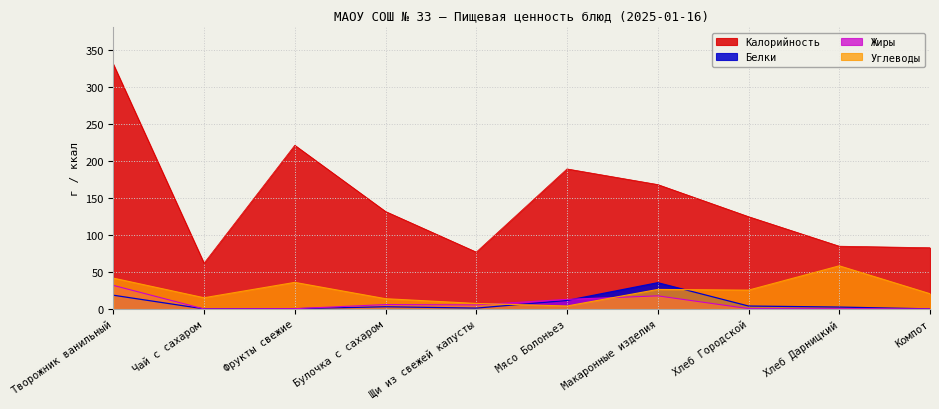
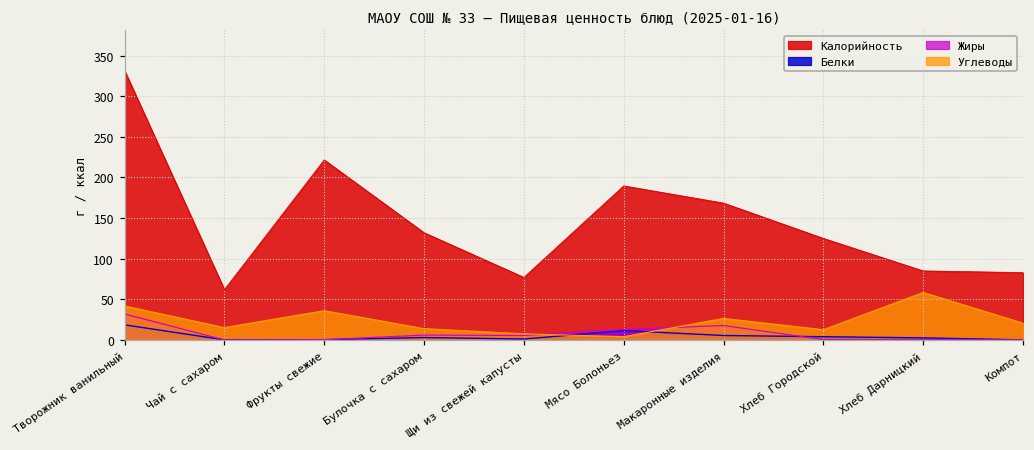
Белки, Макаронные изделия: 40 -> 10
Углеводы, Хлеб Городской: 30 -> 10
